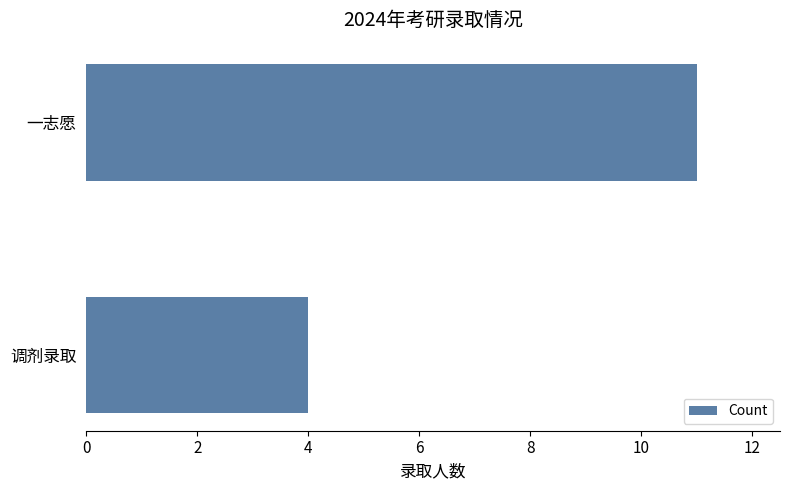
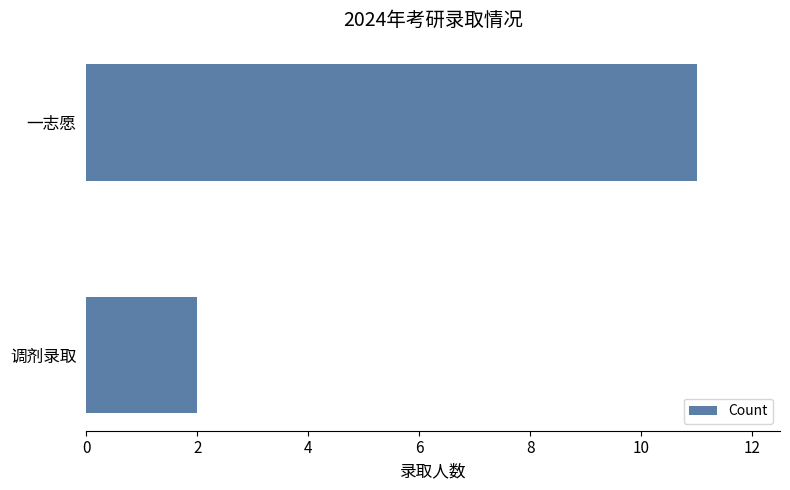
调剂录取: 4 -> 2
